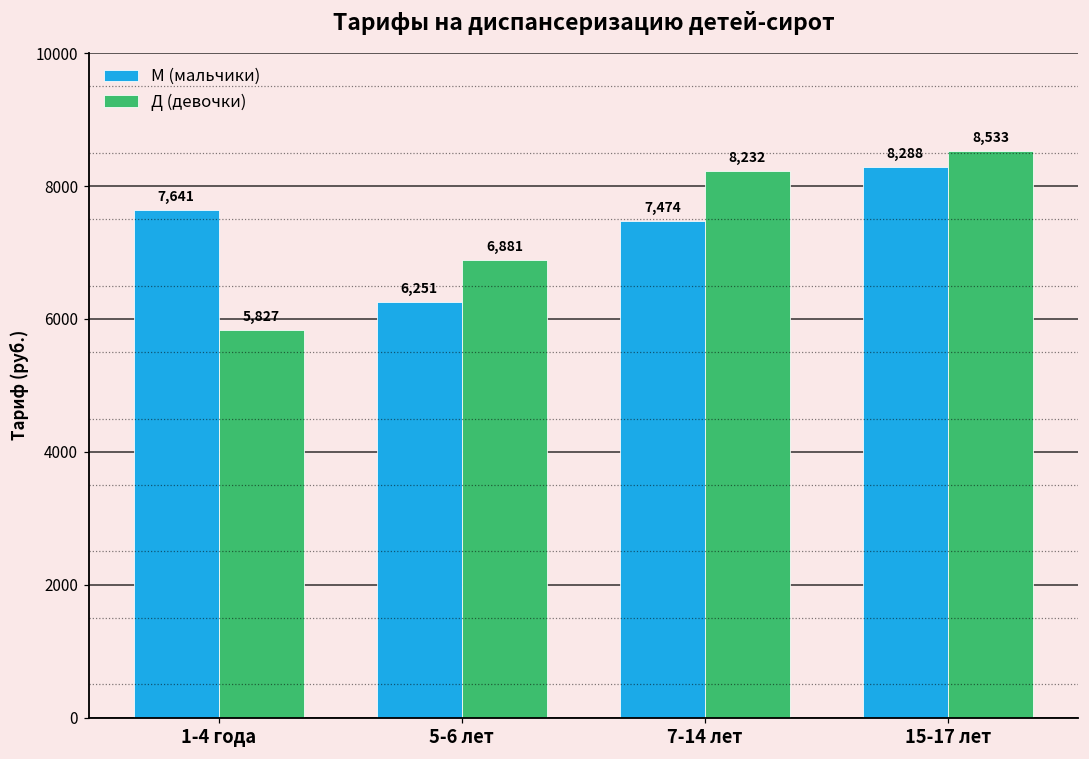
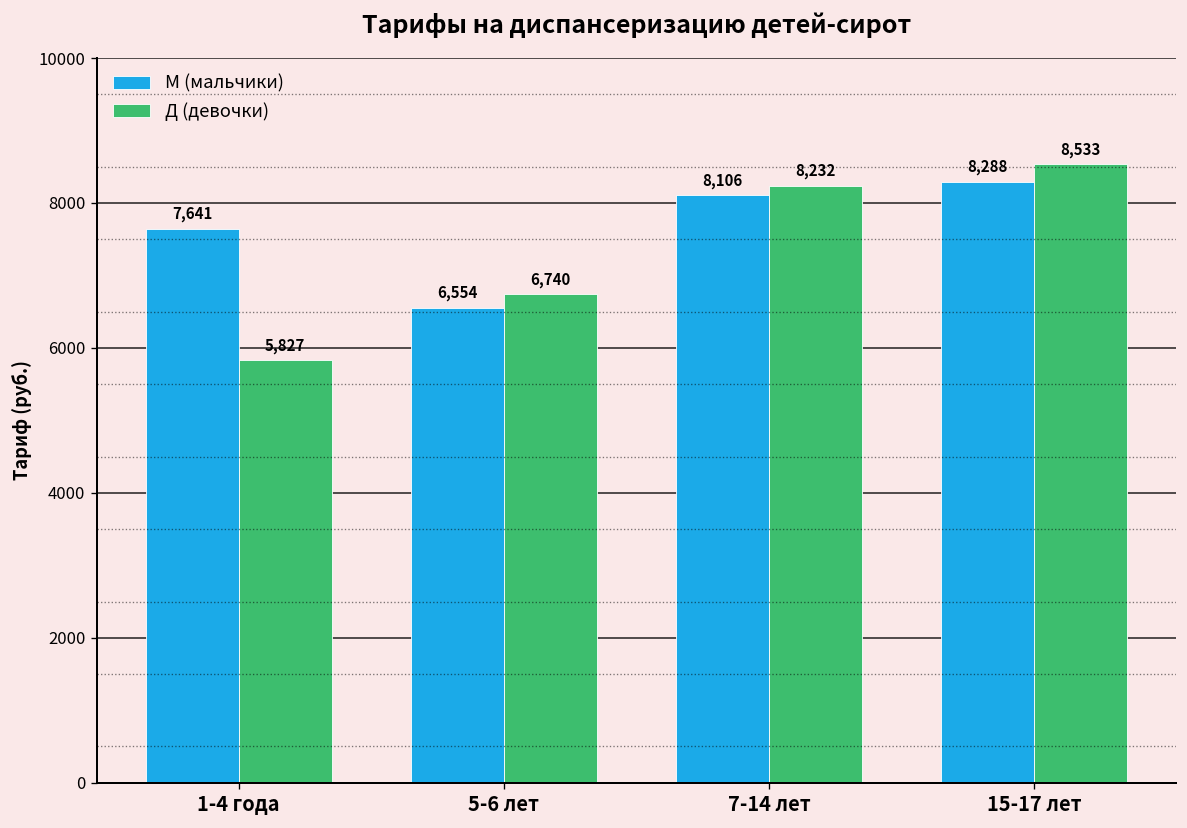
М (мальчики), 5-6 лет: 6,251 -> 6,554
Д (девочки), 5-6 лет: 6,881 -> 6,740
М (мальчики), 7-14 лет: 7,474 -> 8,106
